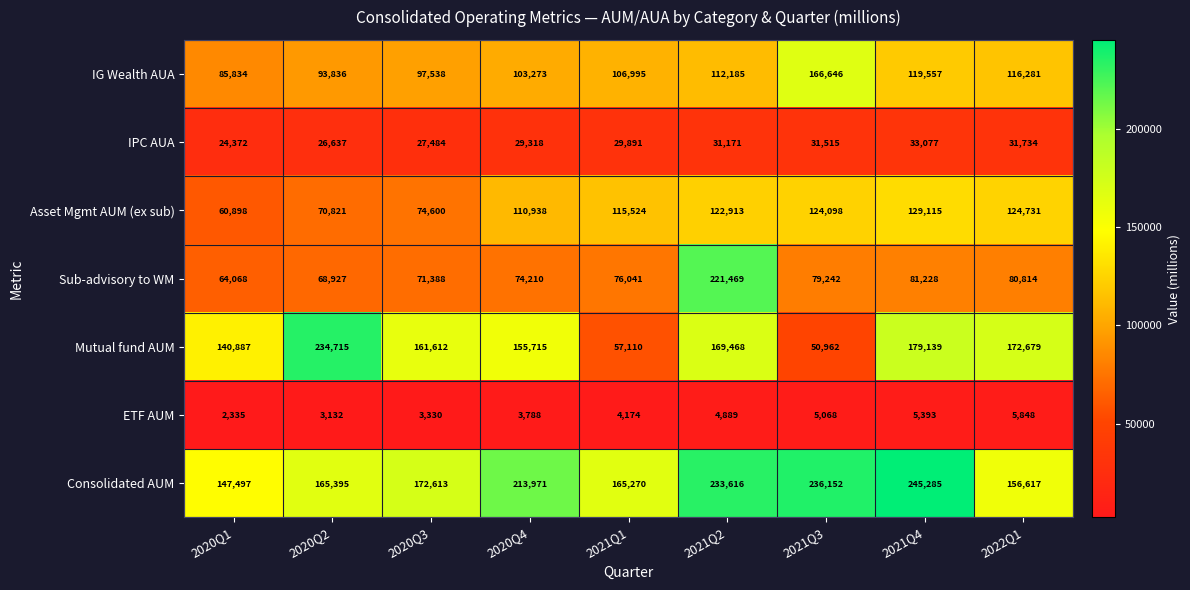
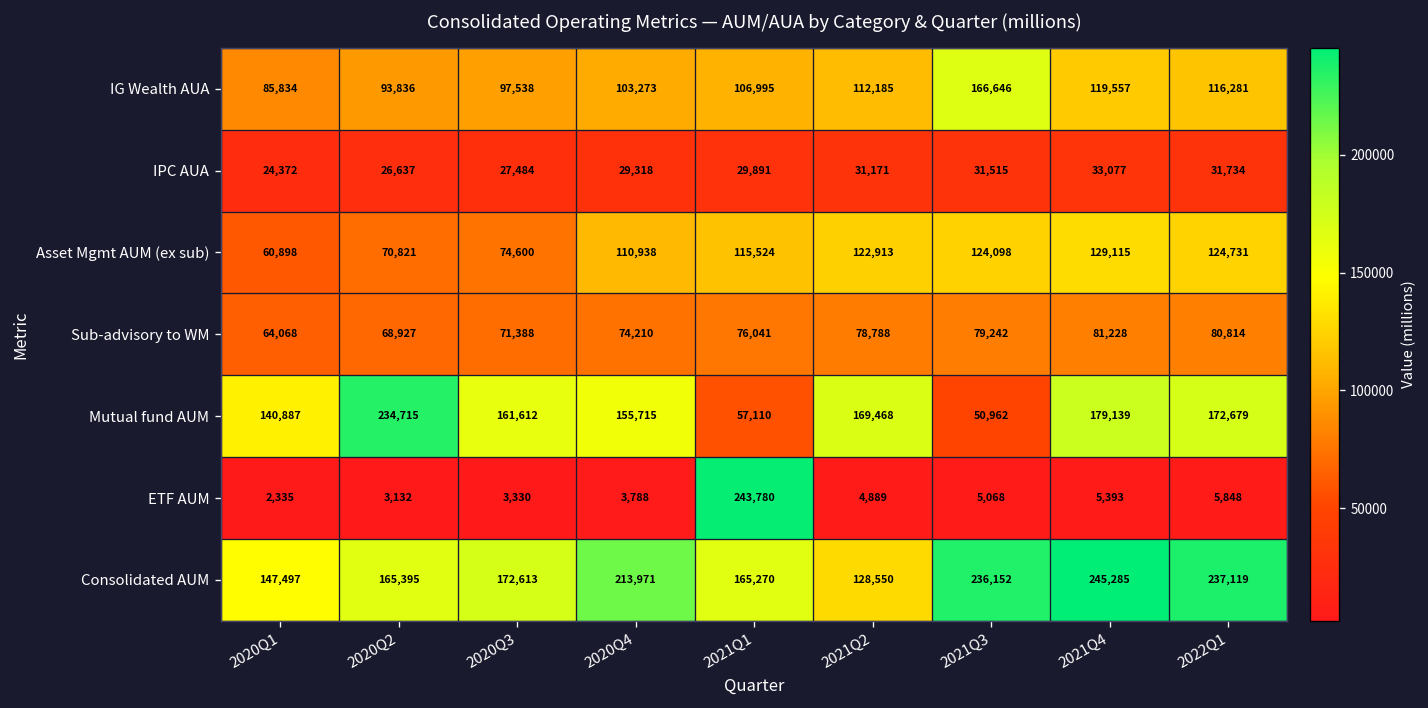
Sub-advisory to WM, 2021Q2: 221,469 -> 78,788
ETF AUM, 2021Q1: 4,174 -> 243,780
Consolidated AUM, 2021Q2: 233,616 -> 128,550
Consolidated AUM, 2022Q1: 156,617 -> 237,119
